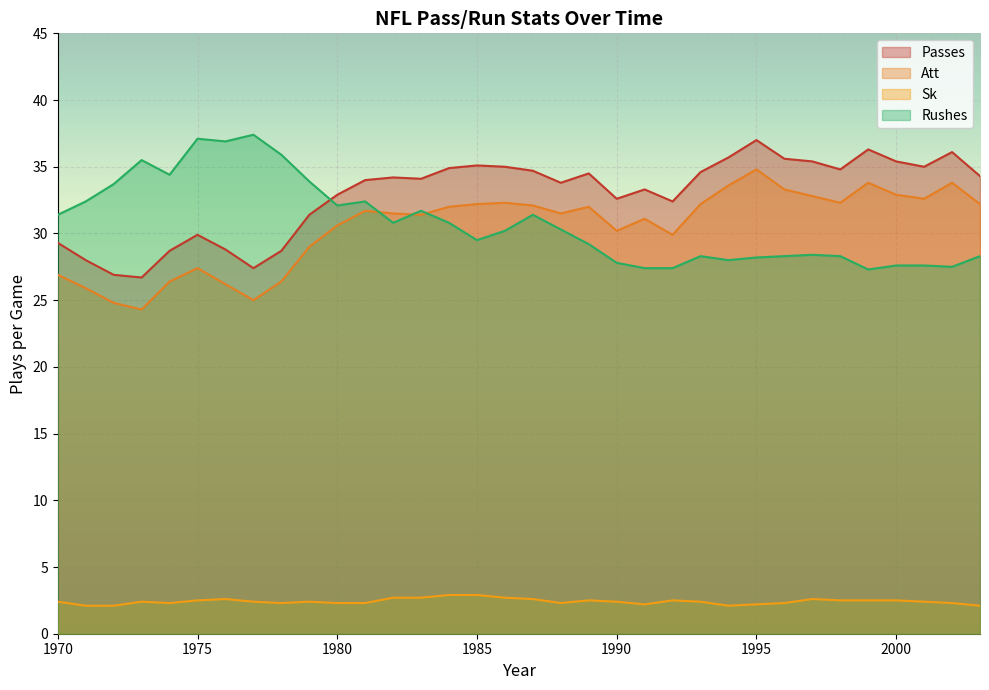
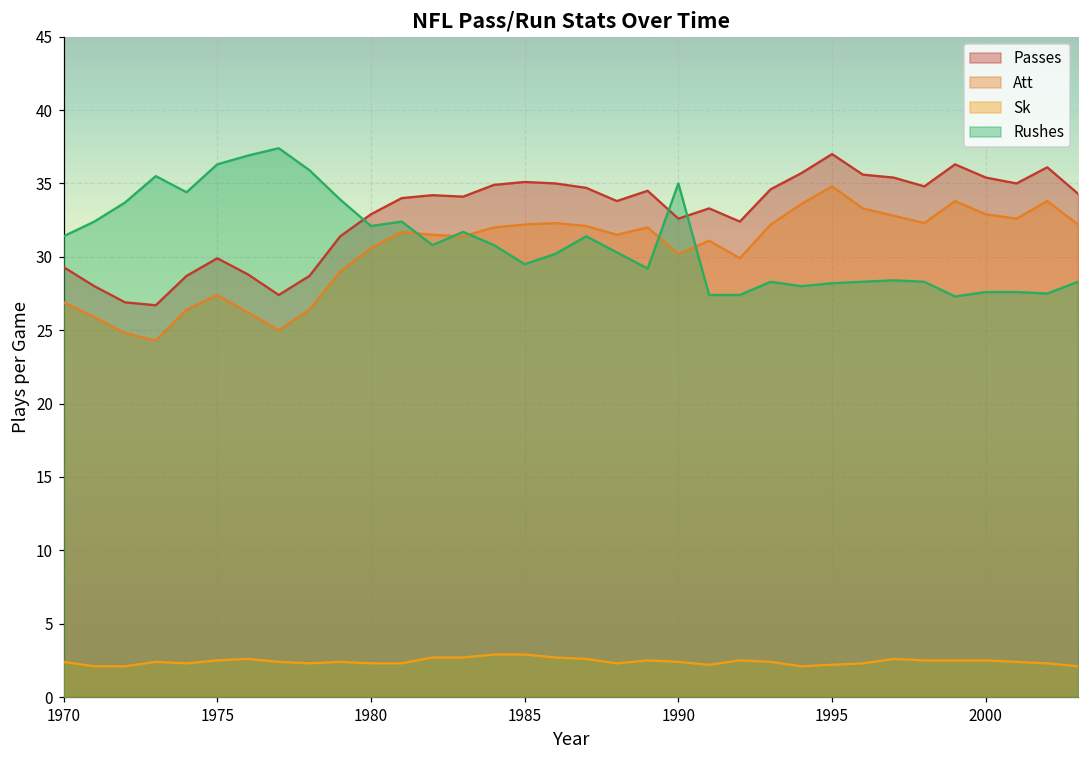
Rushes, 1975: 37.1 -> 36.3
Rushes, 1990: 27.8 -> 35.0
